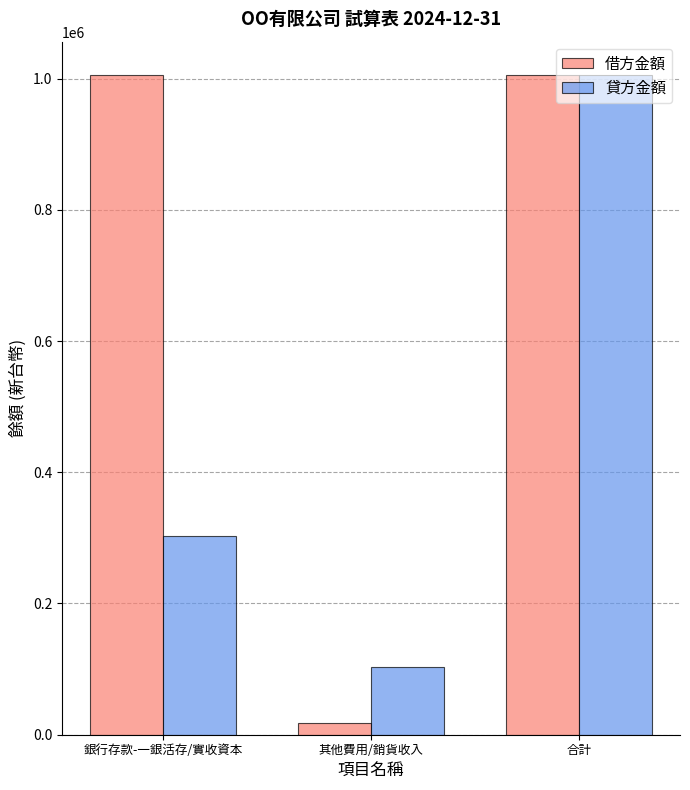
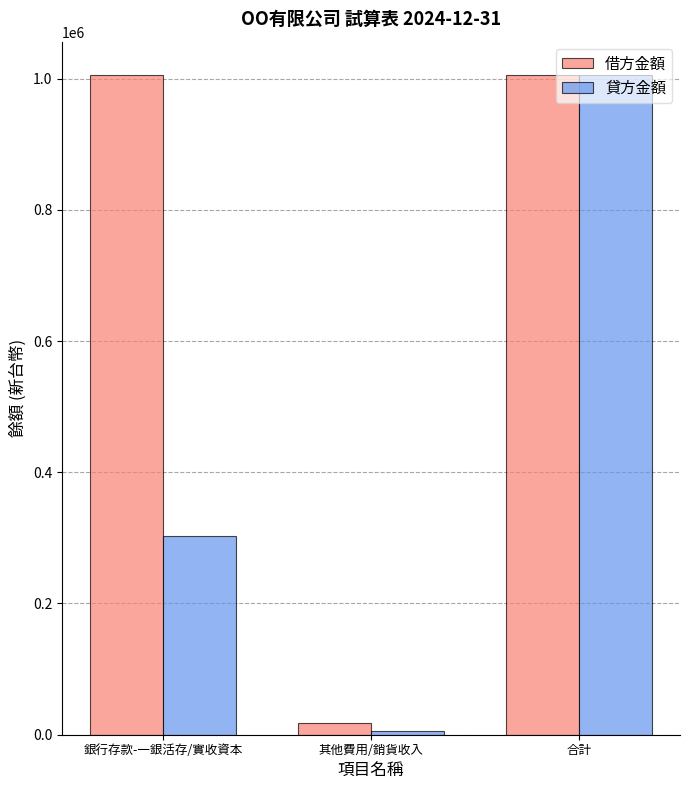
貸方金額, 其他費用/銷貨收入: 100000 -> 10000
